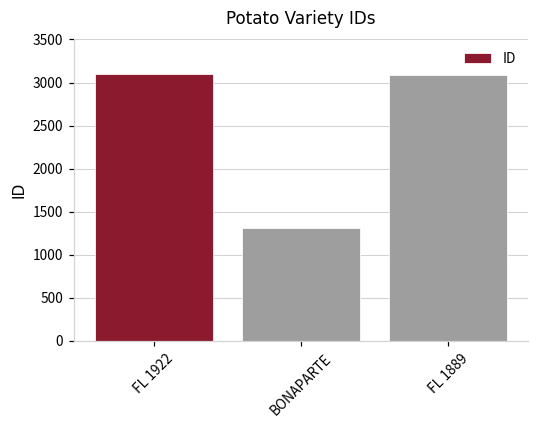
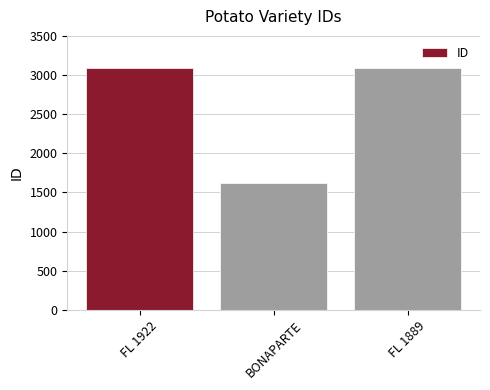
BONAPARTE: 1300 -> 1600
